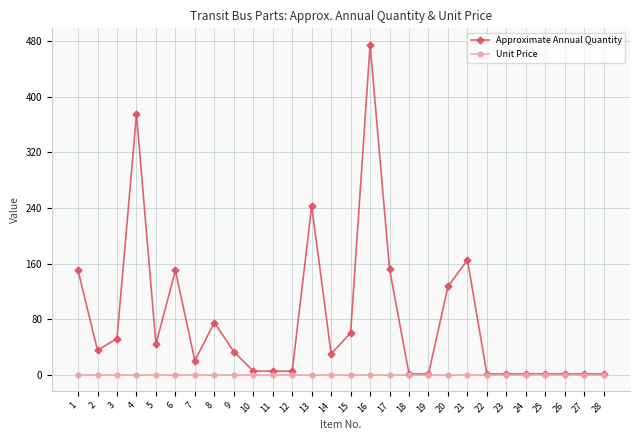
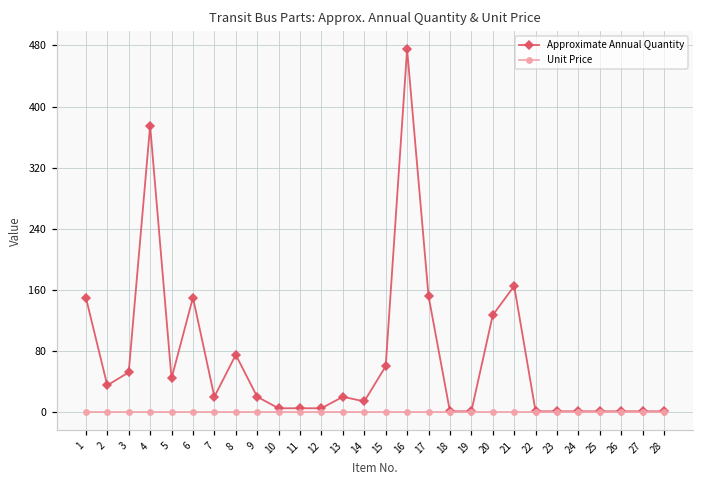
Approximate Annual Quantity, 9: 30 -> 20
Approximate Annual Quantity, 13: 240 -> 20
Approximate Annual Quantity, 14: 30 -> 10
